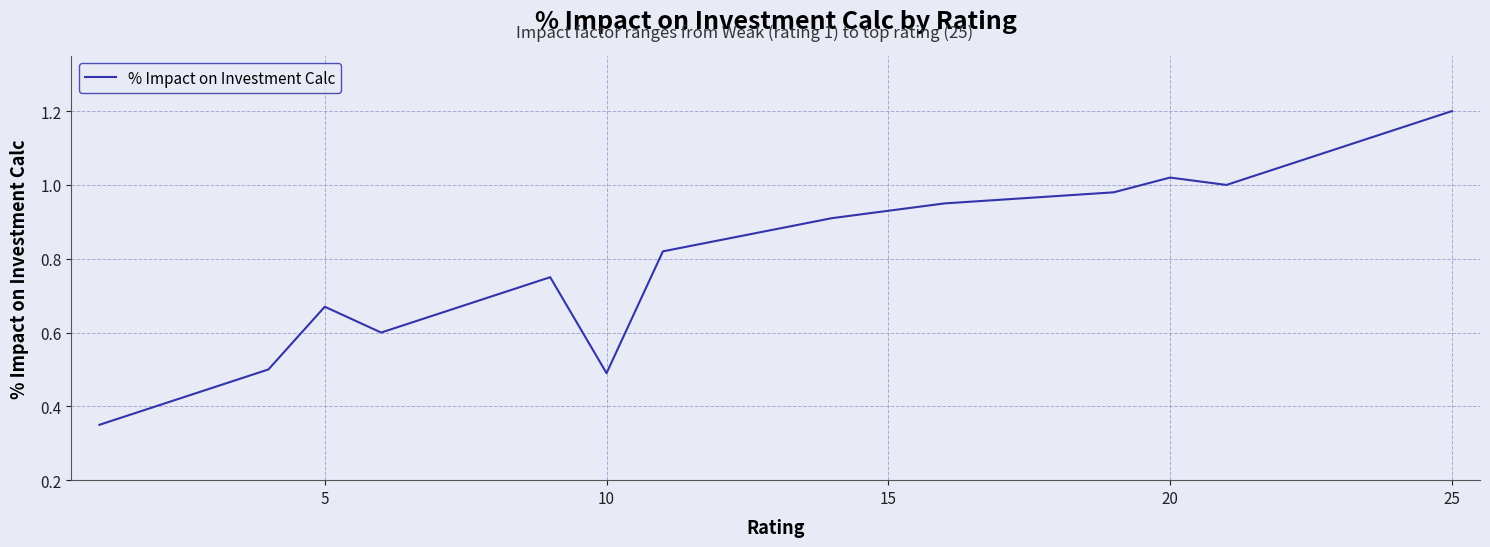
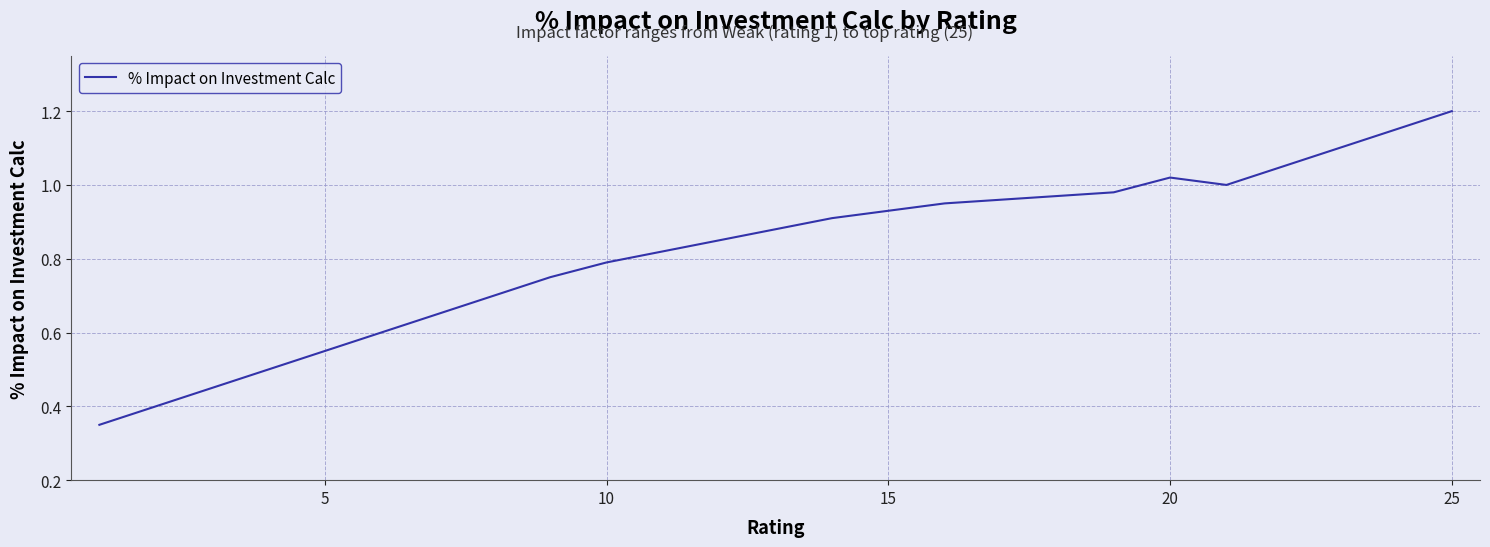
5: 0.67 -> 0.55
10: 0.49 -> 0.79
